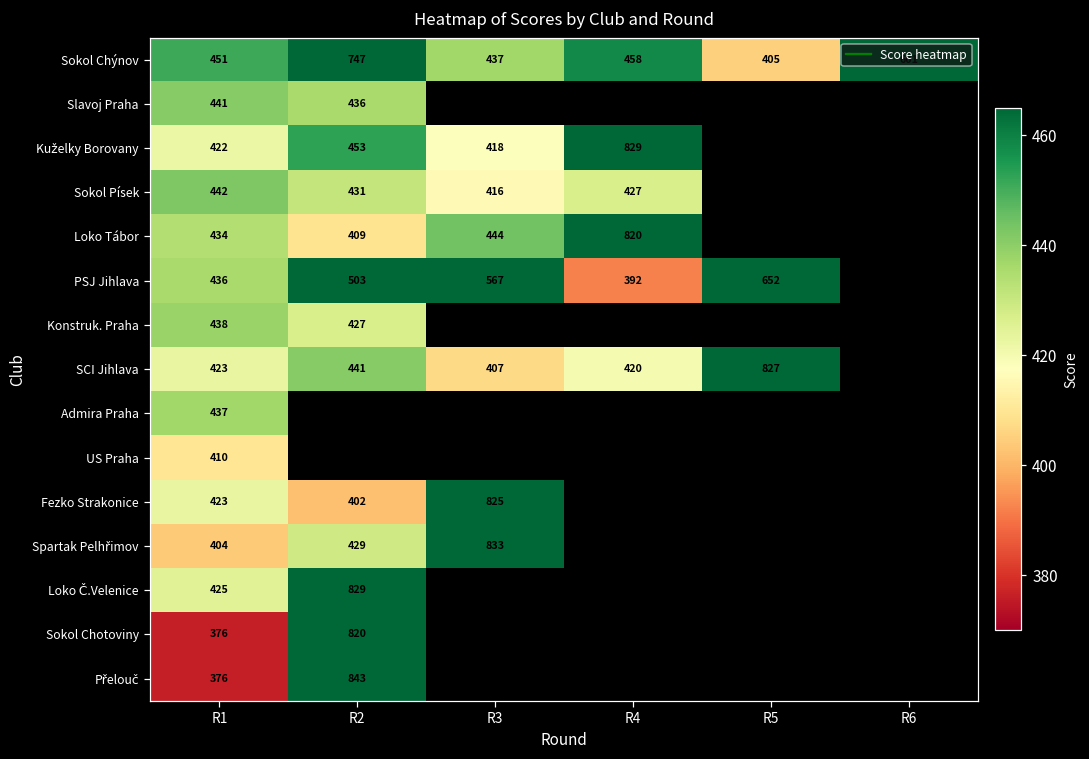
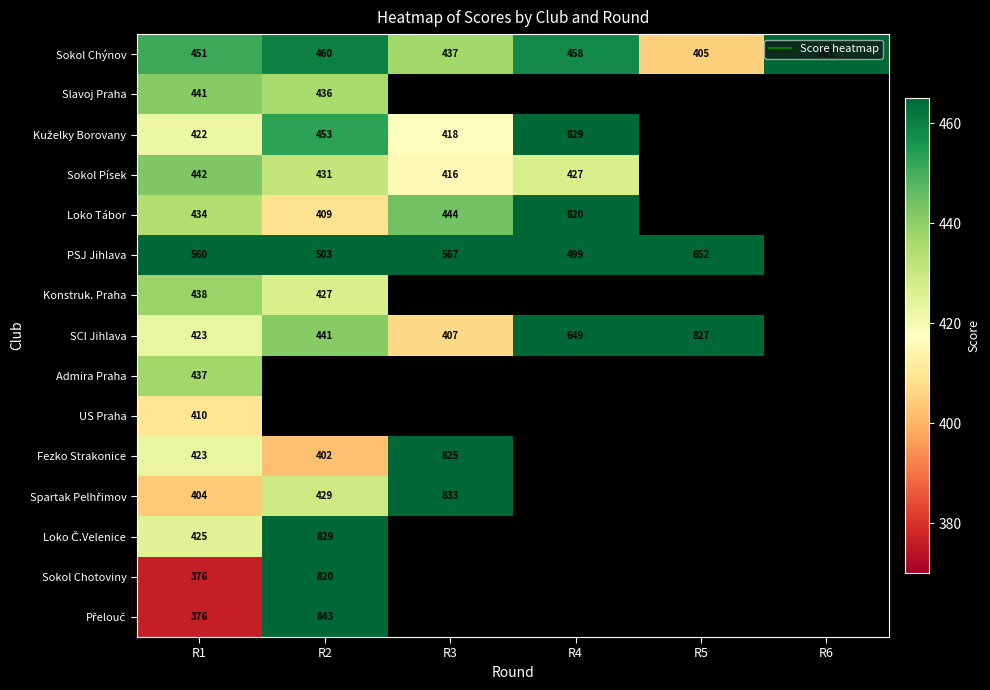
Sokol Chýnov, R2: 747 -> 460
PSJ Jihlava, R1: 436 -> 560
PSJ Jihlava, R4: 392 -> 499
SCI Jihlava, R4: 420 -> 649
